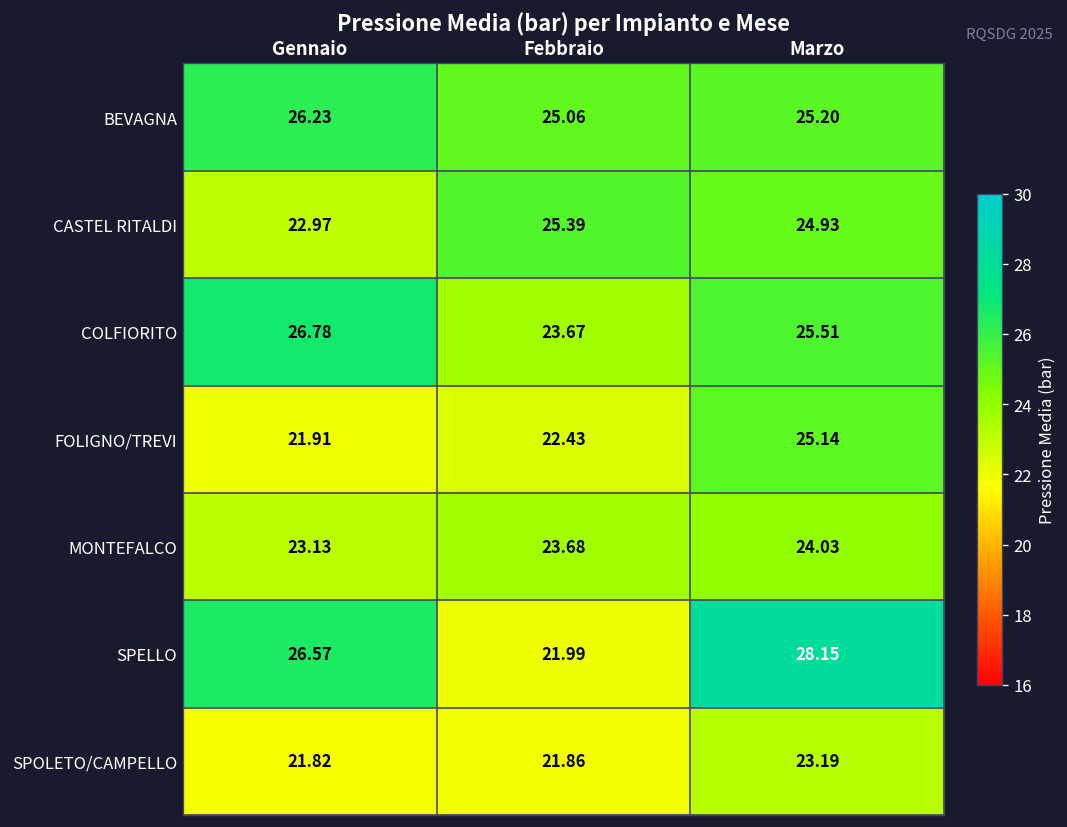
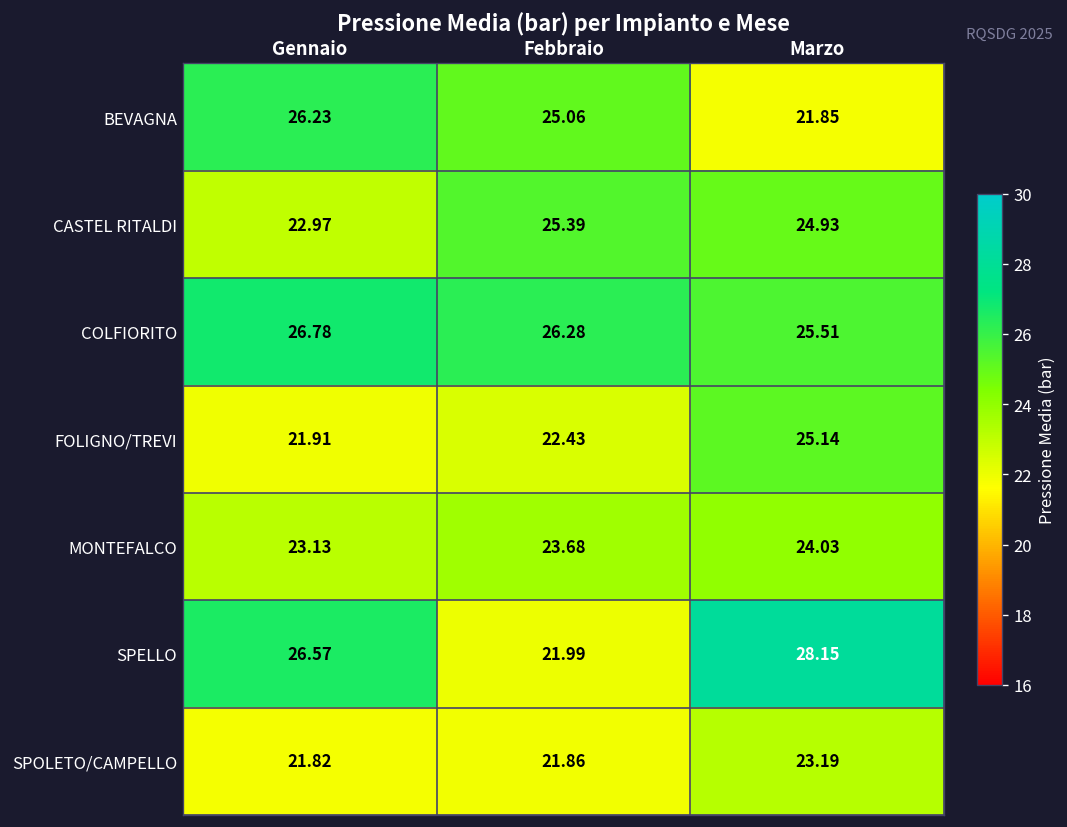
BEVAGNA, Marzo: 25.20 -> 21.85
COLFIORITO, Febbraio: 23.67 -> 26.28
